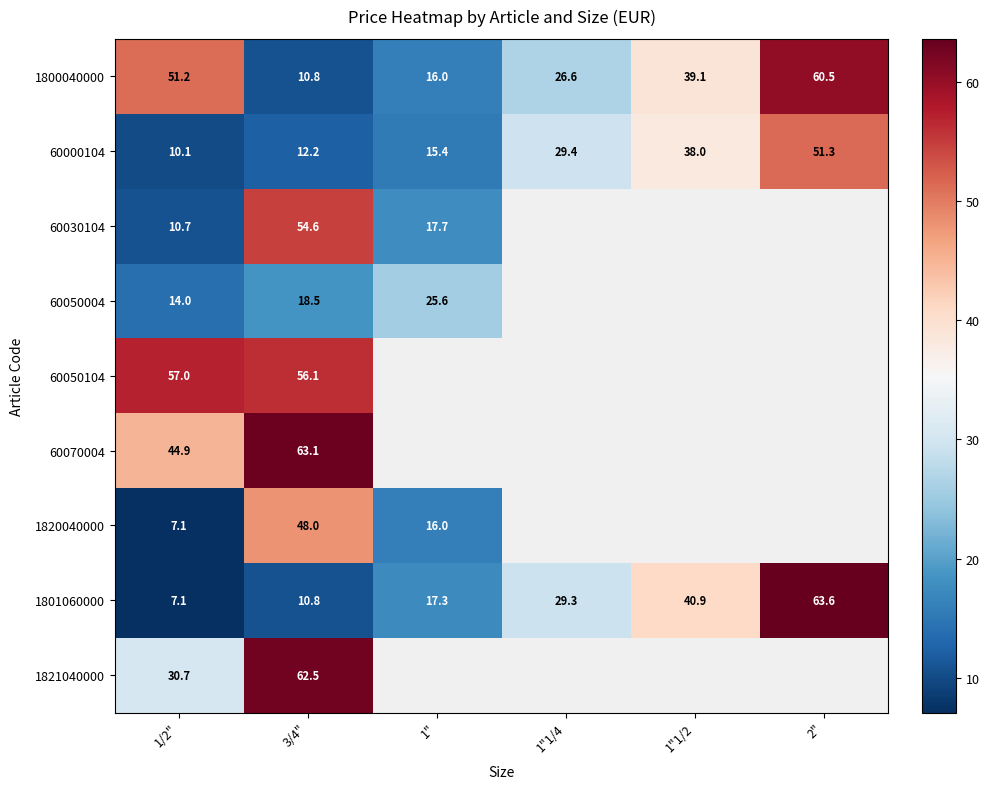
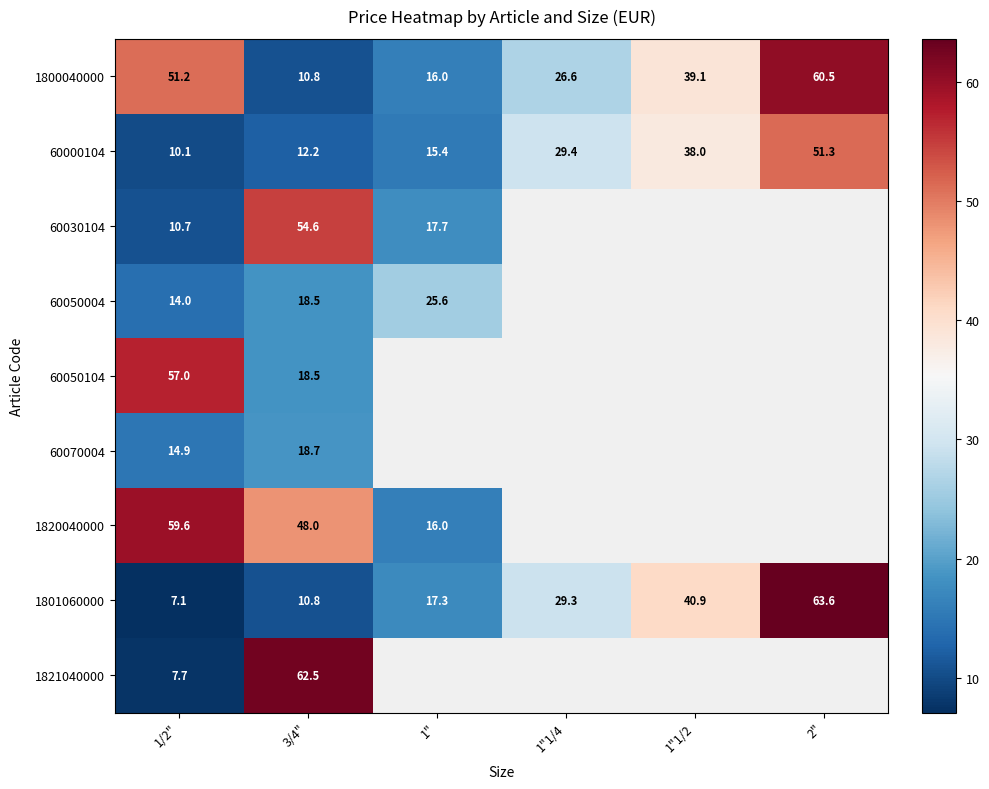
60050104, 3/4": 56.1 -> 18.5
60070004, 1/2": 44.9 -> 14.9
60070004, 3/4": 63.1 -> 18.7
1820040000, 1/2": 7.1 -> 59.6
1821040000, 1/2": 30.7 -> 7.7
